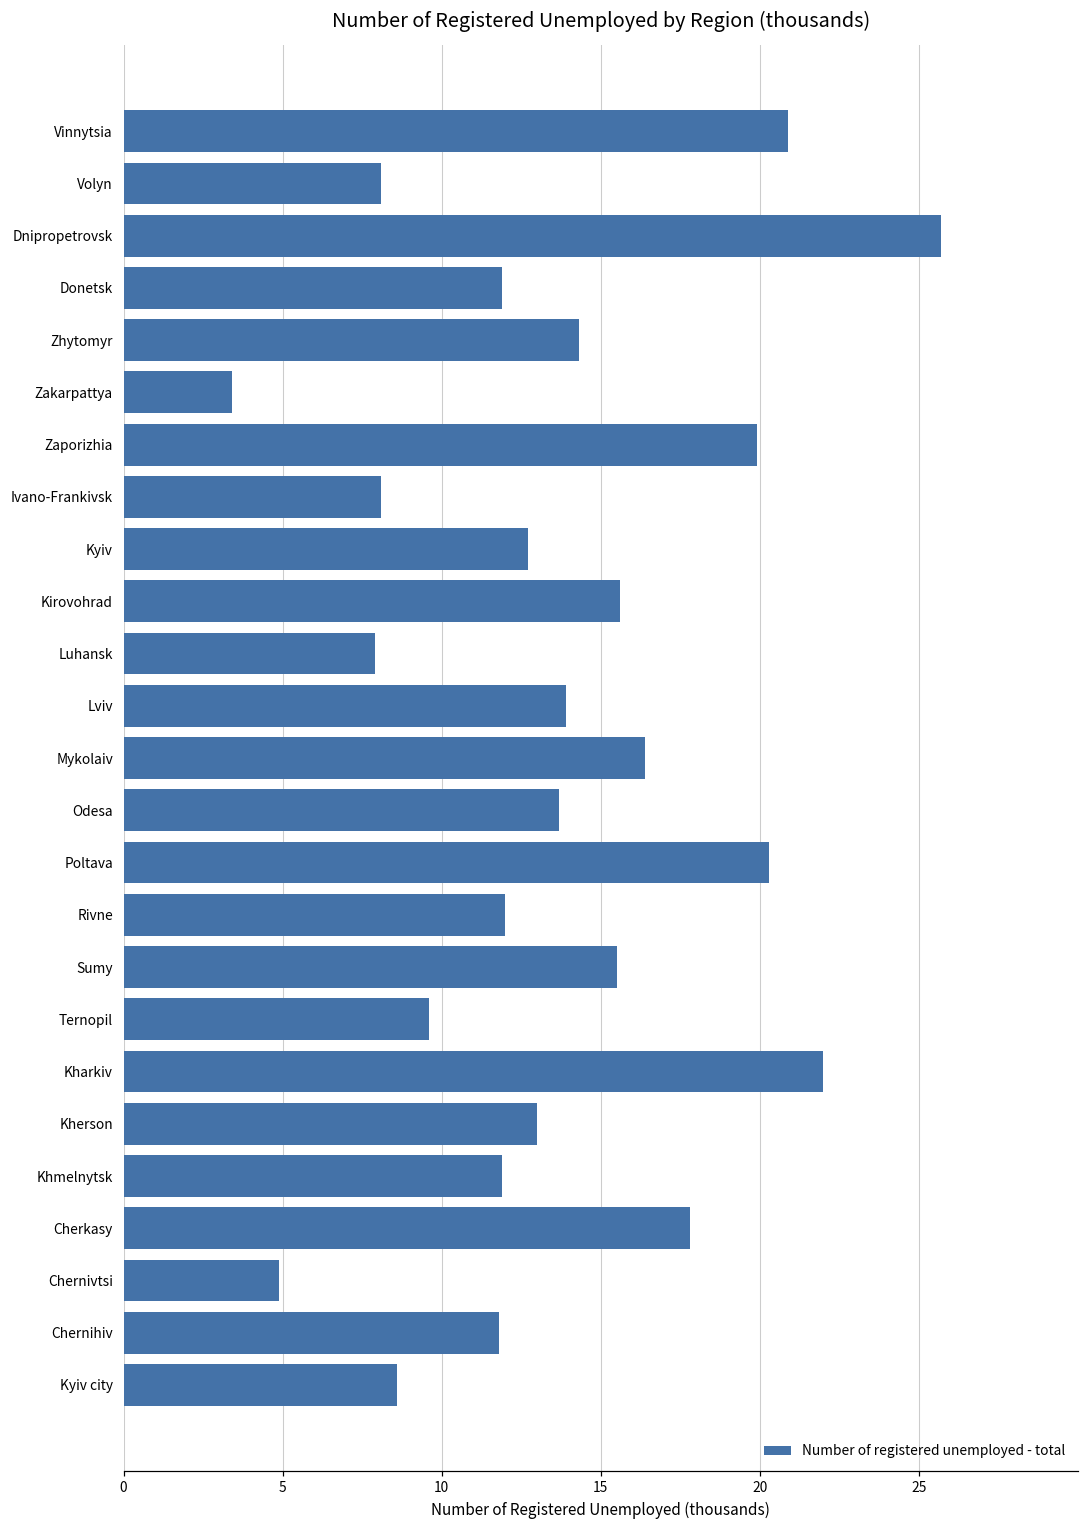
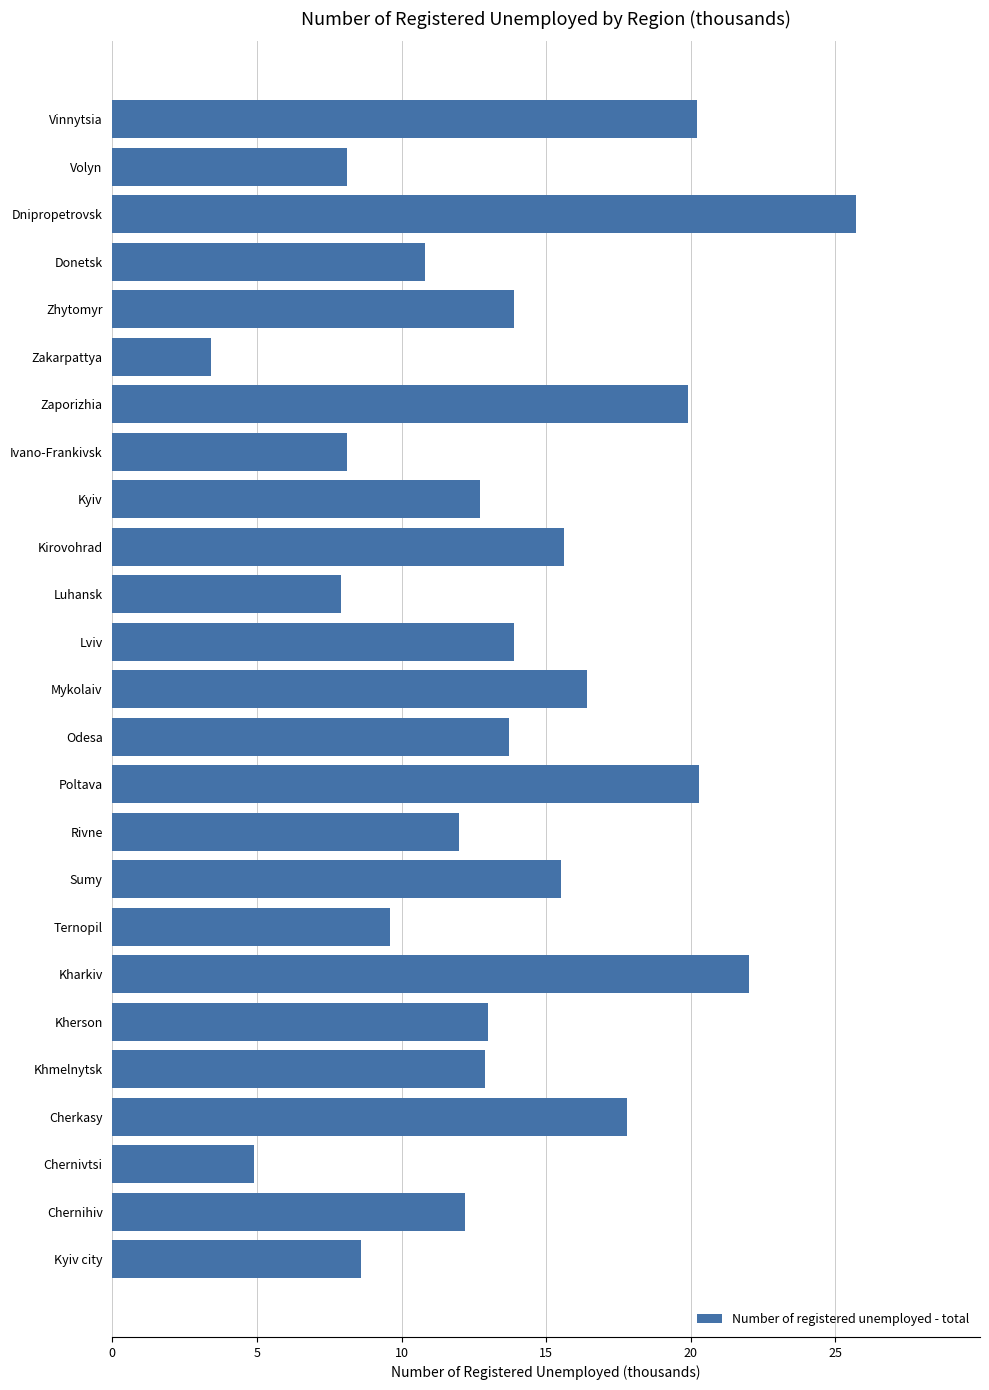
Vinnytsia: 20.9 -> 20.2
Donetsk: 11.9 -> 10.8
Zhytomyr: 14.3 -> 13.9
Khmelnytsk: 11.9 -> 12.9
Chernihiv: 11.8 -> 12.2
